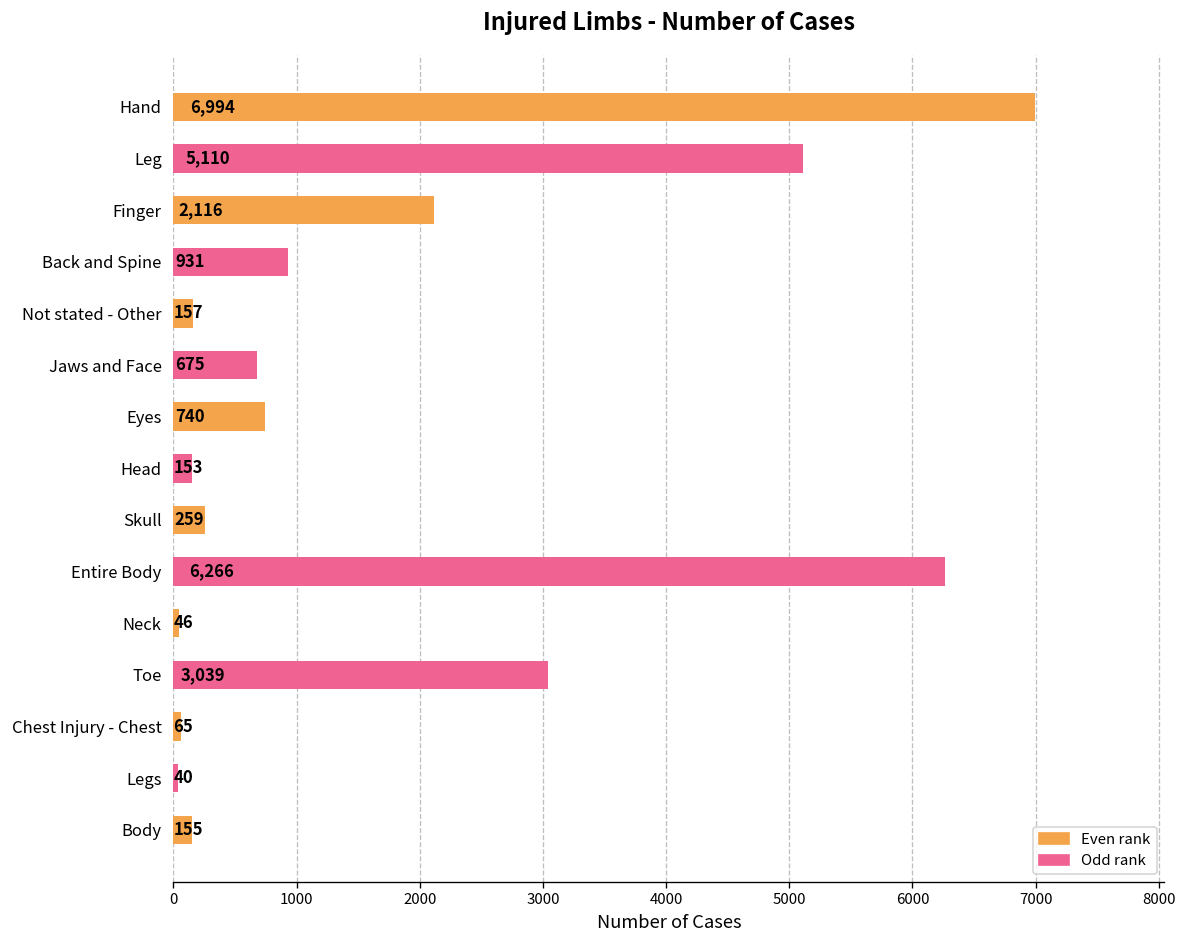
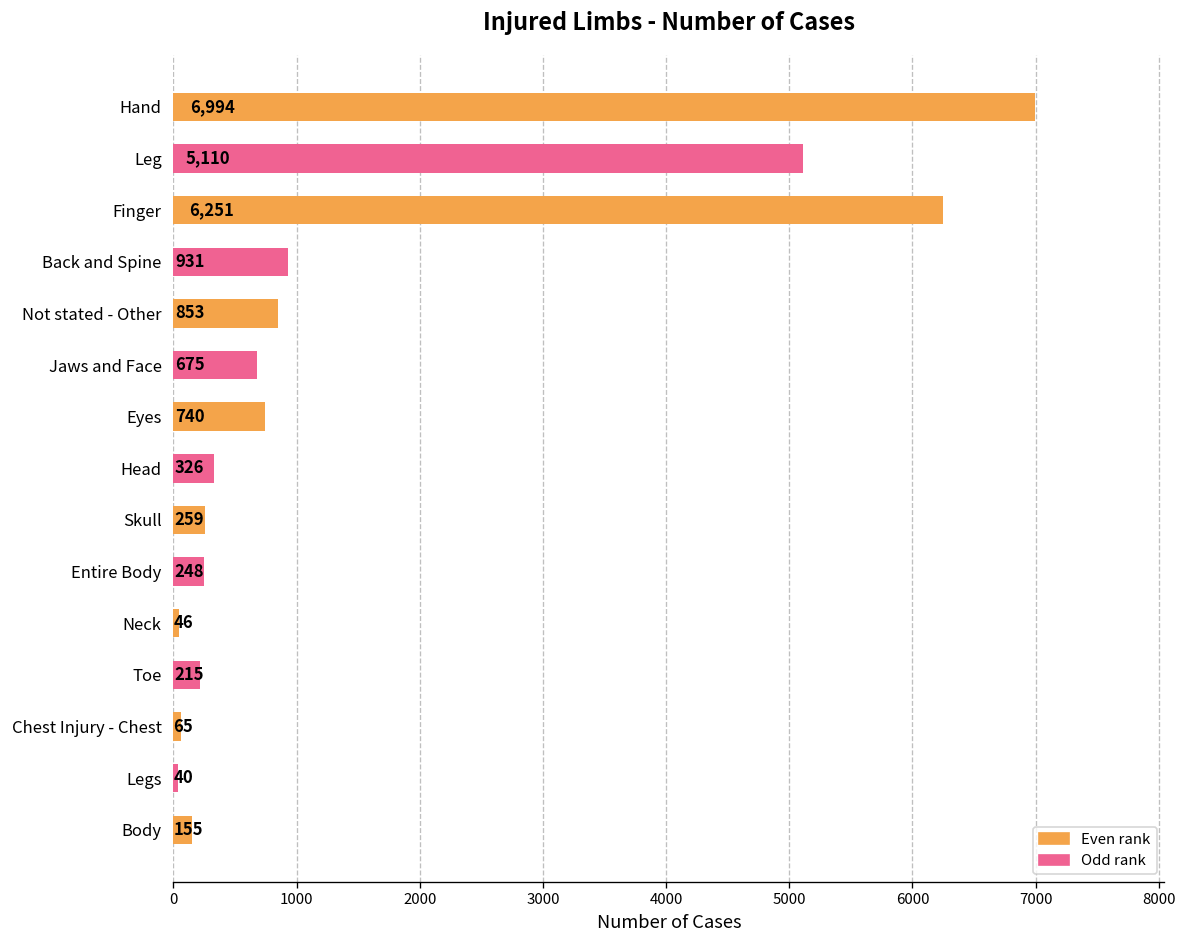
Finger: 2,116 -> 6,251
Not stated - Other: 157 -> 853
Head: 153 -> 326
Entire Body: 6,266 -> 248
Toe: 3,039 -> 215
